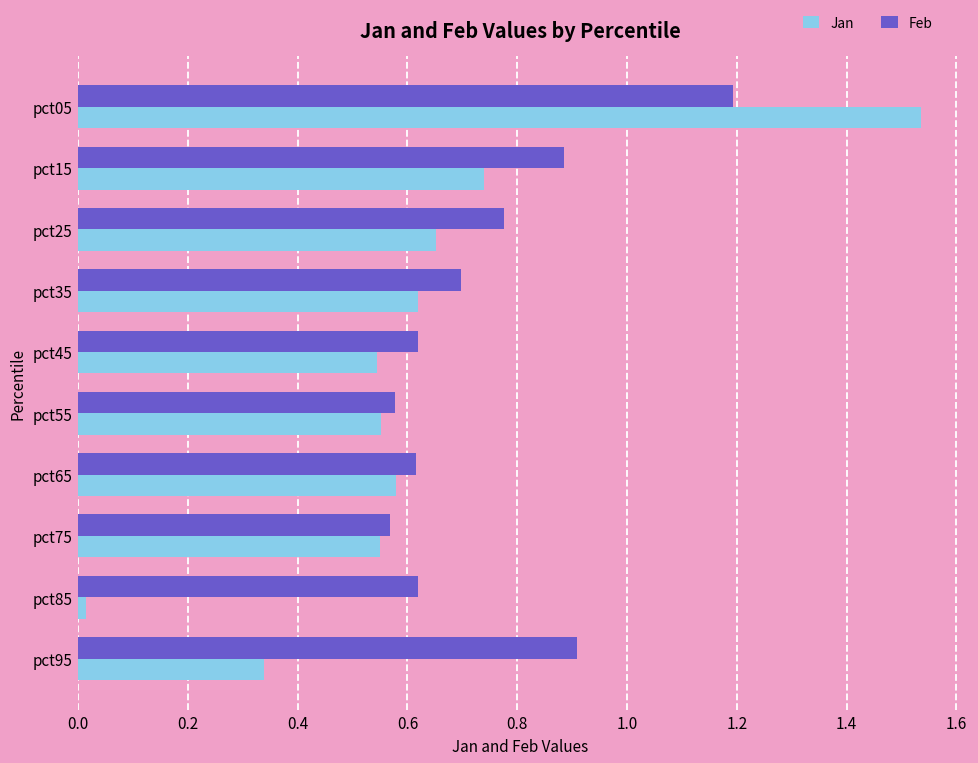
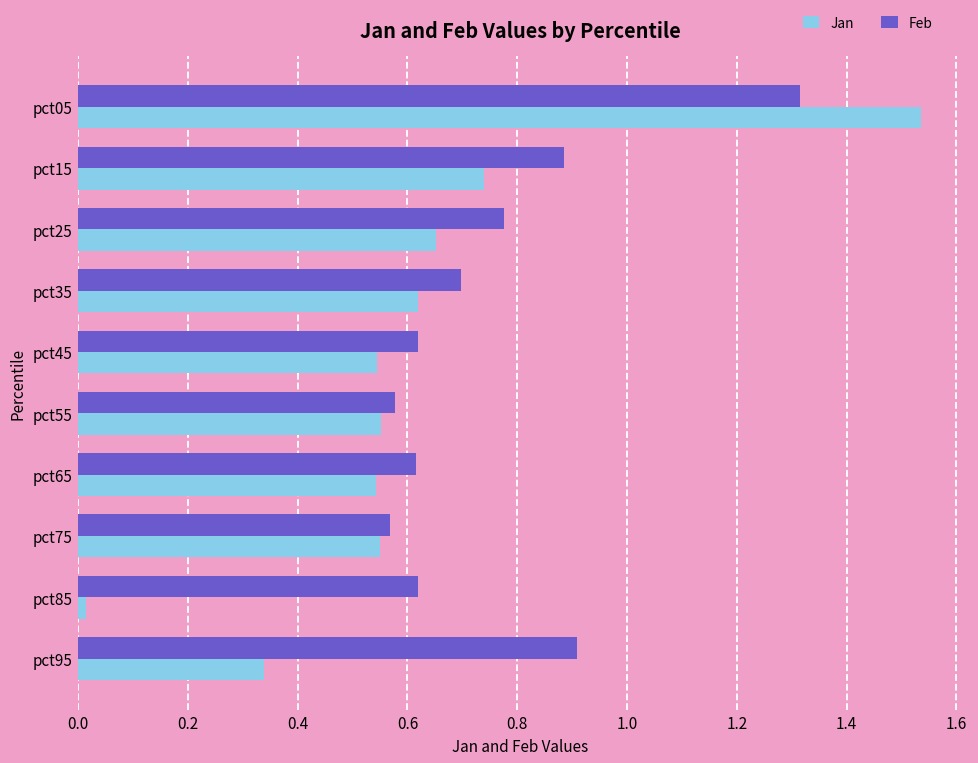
Feb, pct05: 1.19 -> 1.31
Jan, pct65: 0.58 -> 0.54
